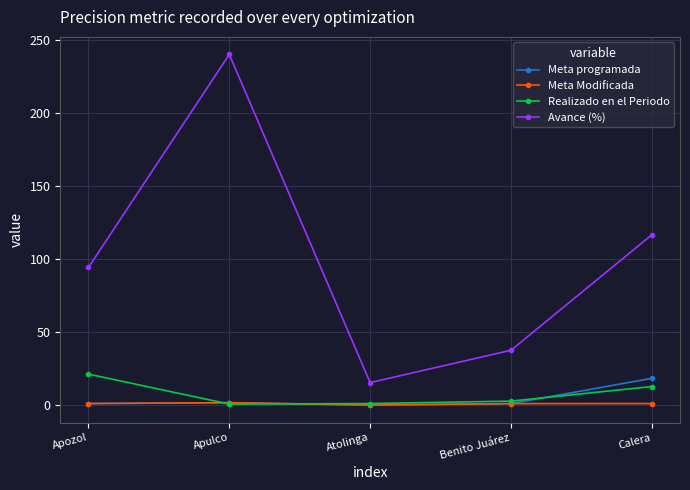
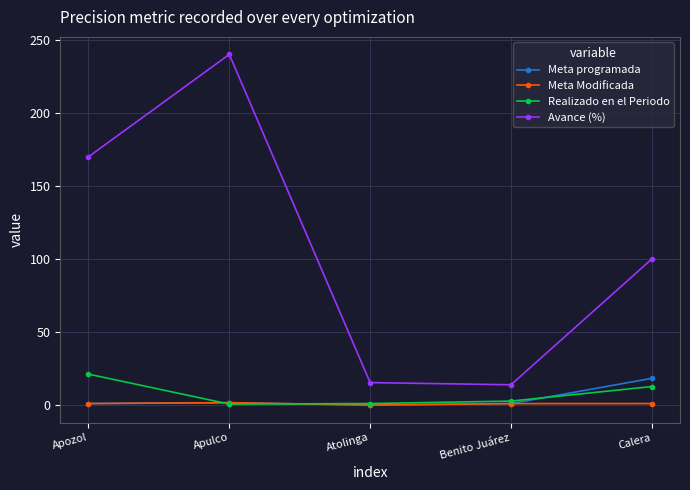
Avance (%), Apozol: 94 -> 170
Avance (%), Benito Juárez: 38 -> 14
Avance (%), Calera: 117 -> 100
